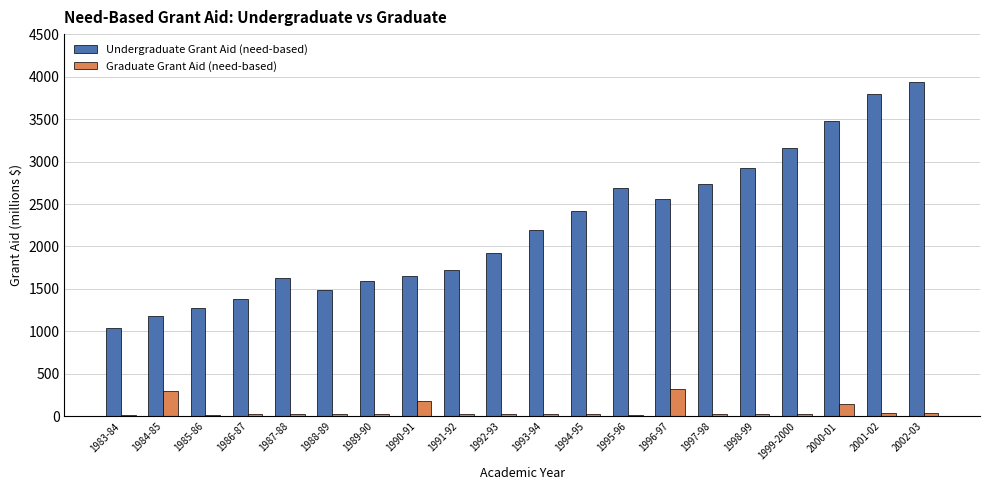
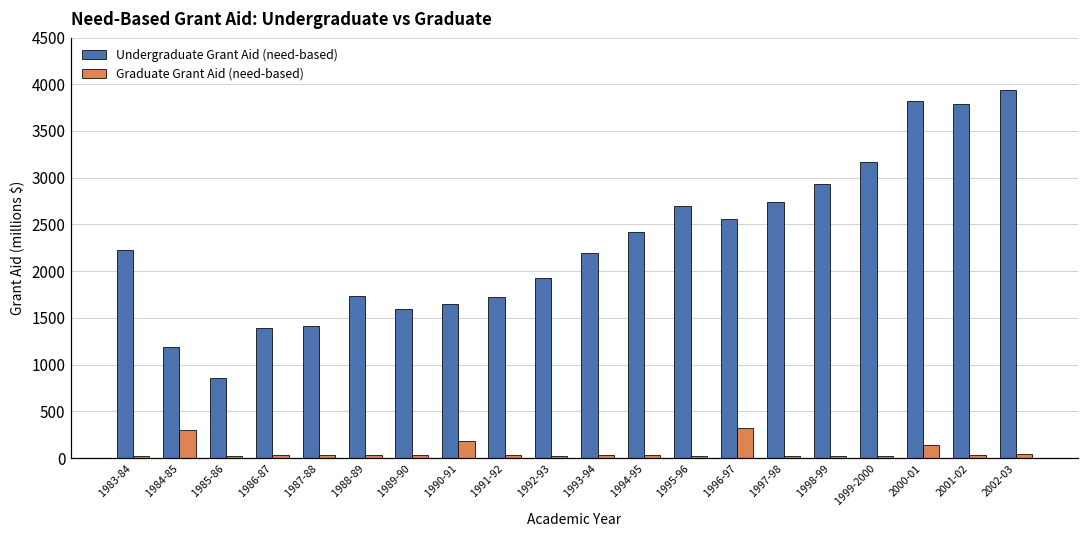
Undergraduate Grant Aid (need-based), 1983-84: 1000 -> 2200
Undergraduate Grant Aid (need-based), 1985-86: 1300 -> 900
Undergraduate Grant Aid (need-based), 1987-88: 1600 -> 1400
Undergraduate Grant Aid (need-based), 1988-89: 1500 -> 1700
Undergraduate Grant Aid (need-based), 2000-01: 3500 -> 3800
